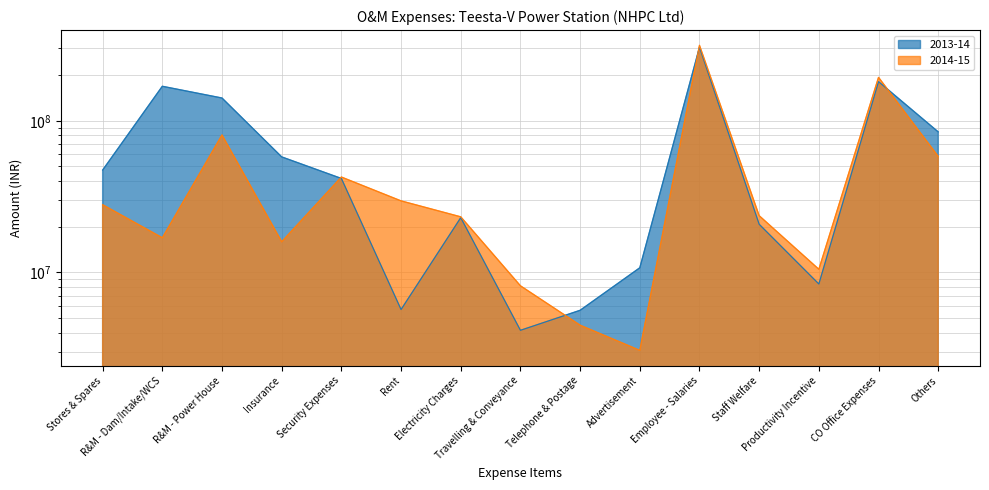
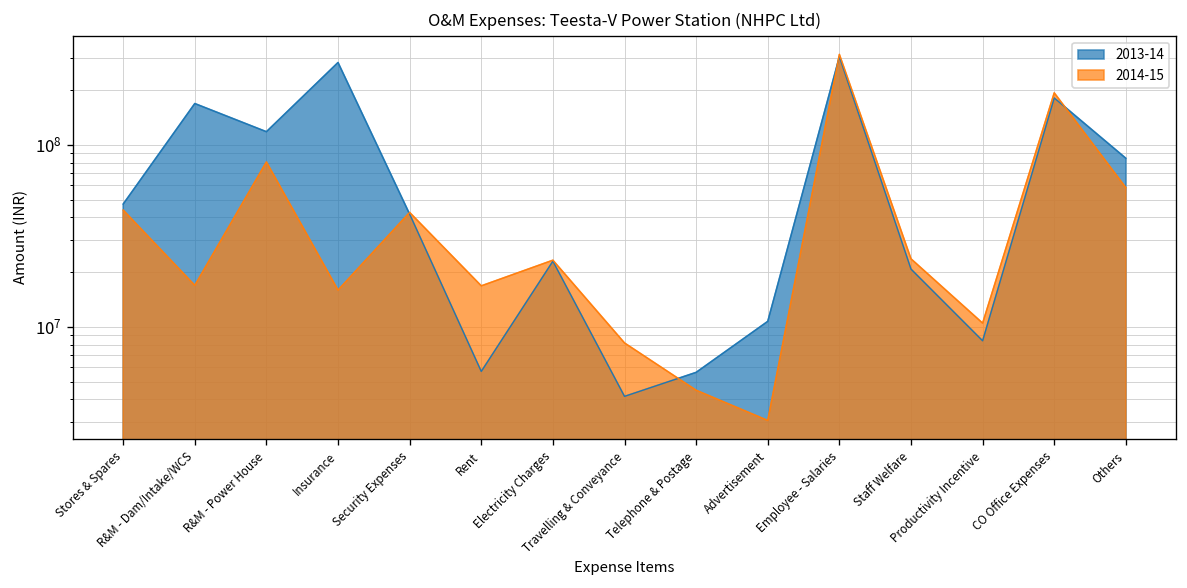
2014-15, Stores & Spares: 28000000 -> 44000000
2013-14, R&M - Power House: 140000000 -> 120000000
2013-14, Insurance: 58000000 -> 280000000
2014-15, Rent: 30000000 -> 17000000
